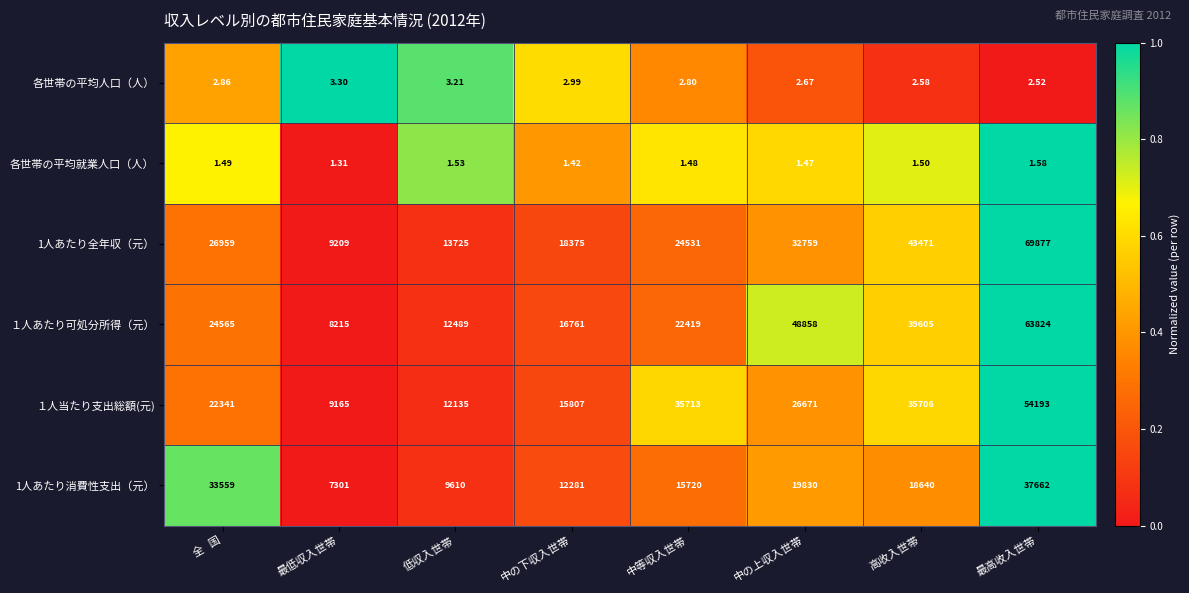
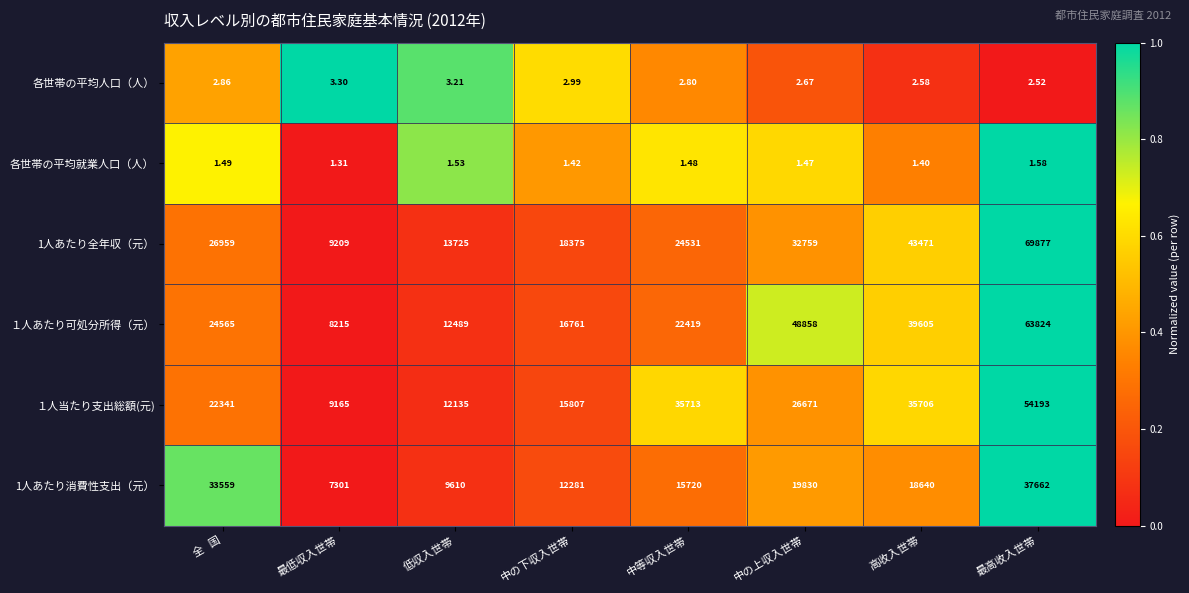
各世帯の平均就業人口（人）, 高收入世帯: 1.50 -> 1.40
